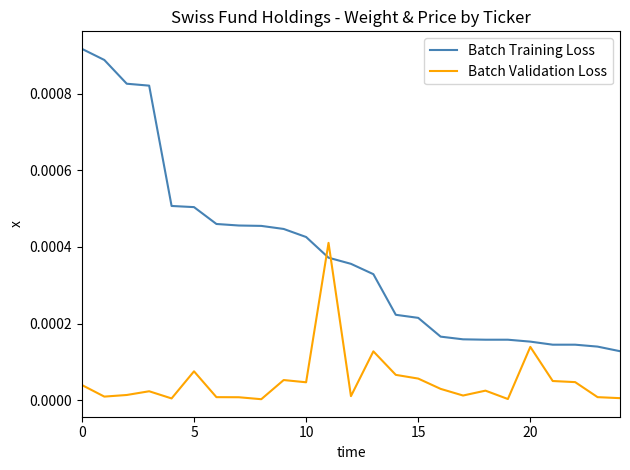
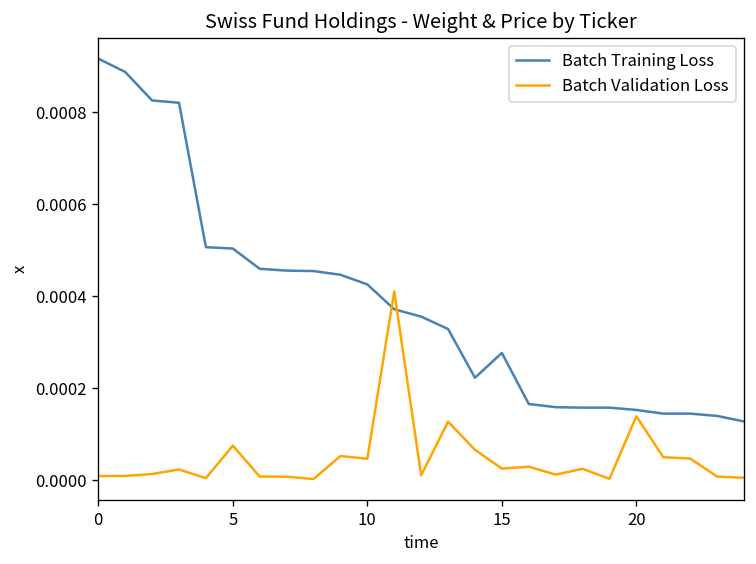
Batch Validation Loss, 0: 0.00004 -> 0.00001
Batch Training Loss, 15: 0.00022 -> 0.00028
Batch Validation Loss, 15: 0.00006 -> 0.00003
